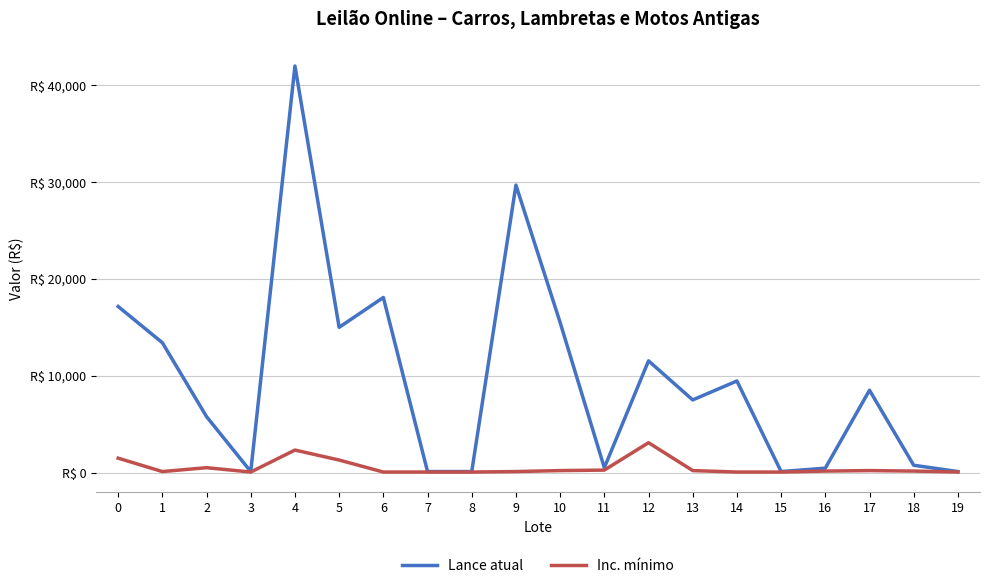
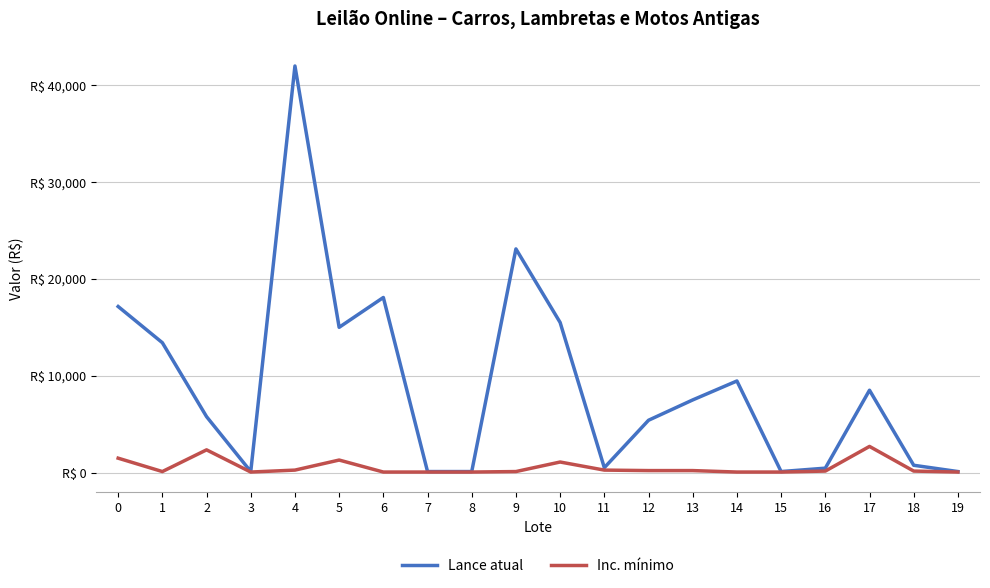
Inc. mínimo, 2: R$ 1,000 -> R$ 2,000
Inc. mínimo, 4: R$ 2,000 -> R$ 0
Lance atual, 9: R$ 30,000 -> R$ 23,000
Inc. mínimo, 10: R$ 0 -> R$ 1,000
Lance atual, 12: R$ 12,000 -> R$ 5,000
Inc. mínimo, 12: R$ 3,000 -> R$ 0
Inc. mínimo, 17: R$ 0 -> R$ 3,000
